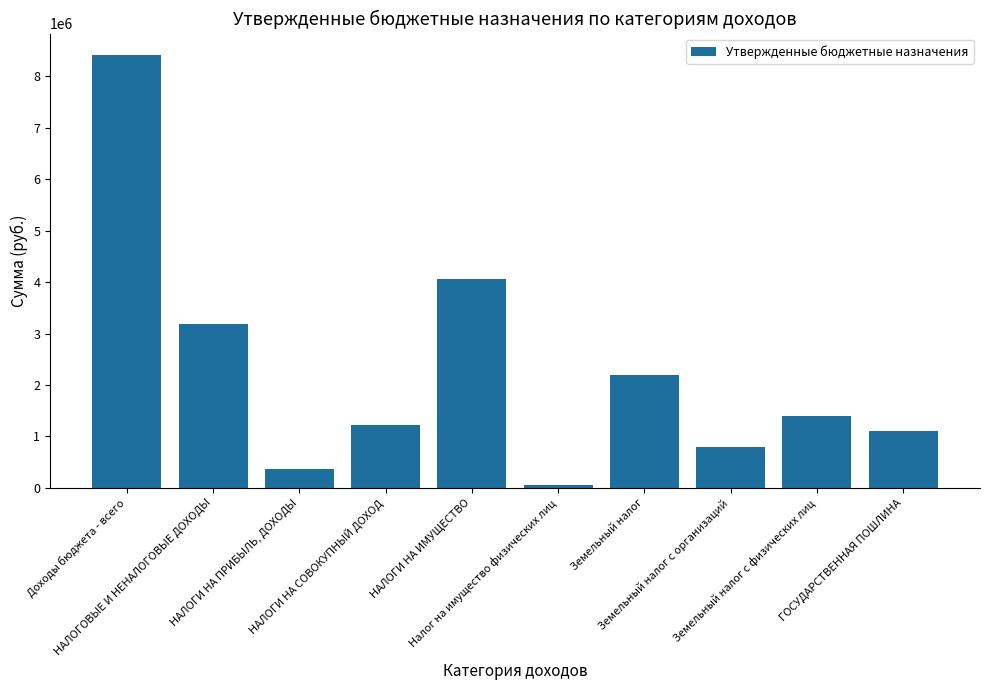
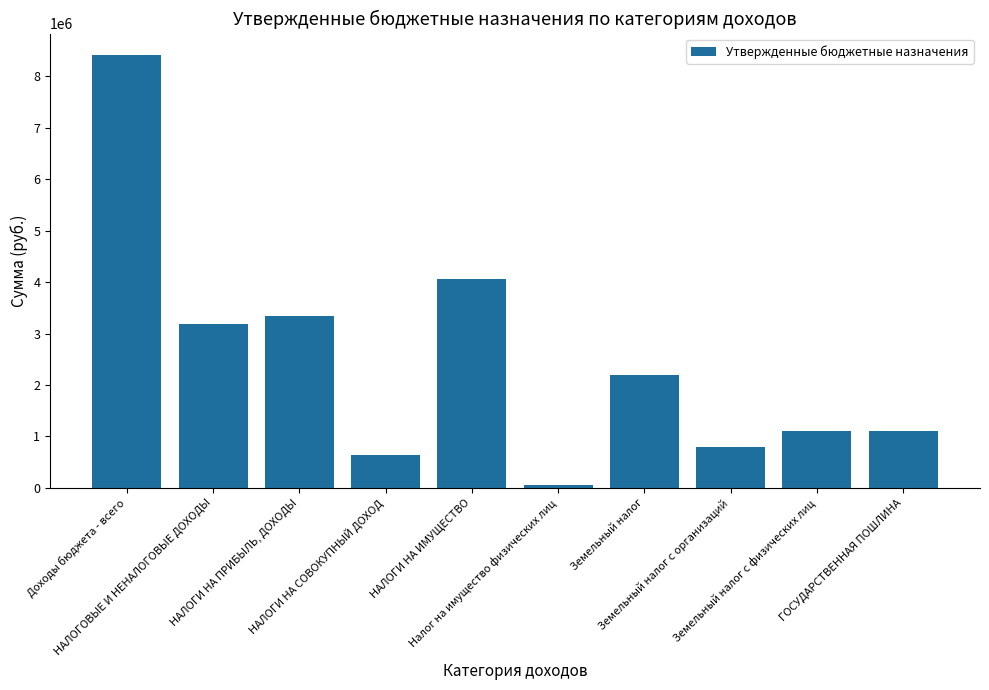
НАЛОГИ НА ПРИБЫЛЬ, ДОХОДЫ: 400000 -> 3300000
НАЛОГИ НА СОВОКУПНЫЙ ДОХОД: 1200000 -> 600000
Земельный налог с физических лиц: 1400000 -> 1100000
